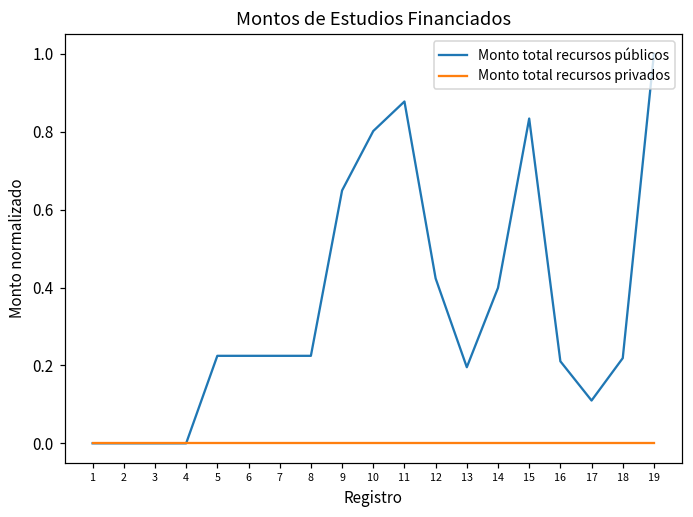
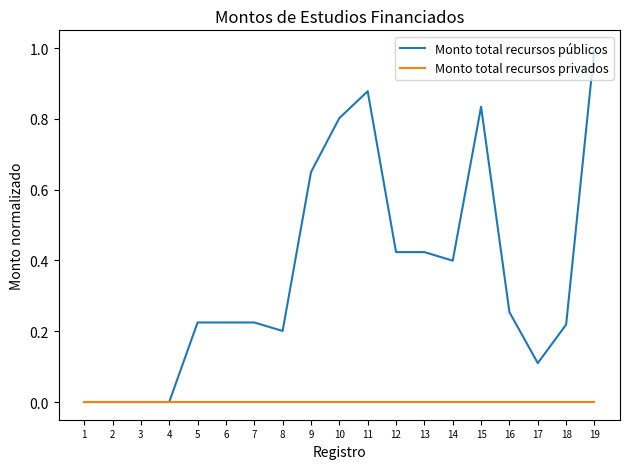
Monto total recursos públicos, 8: 0.22 -> 0.20
Monto total recursos públicos, 13: 0.20 -> 0.42
Monto total recursos públicos, 16: 0.21 -> 0.25
